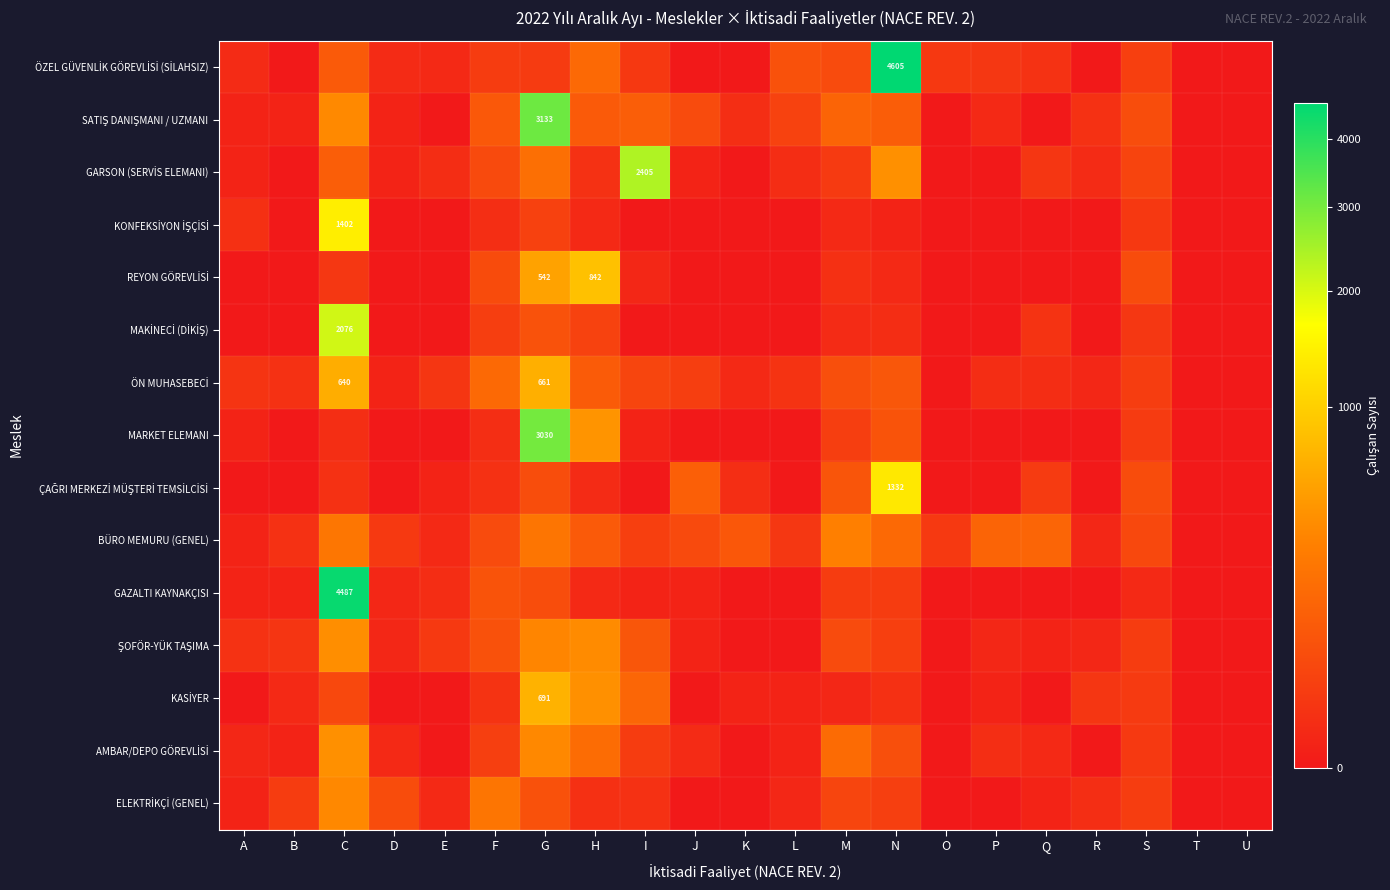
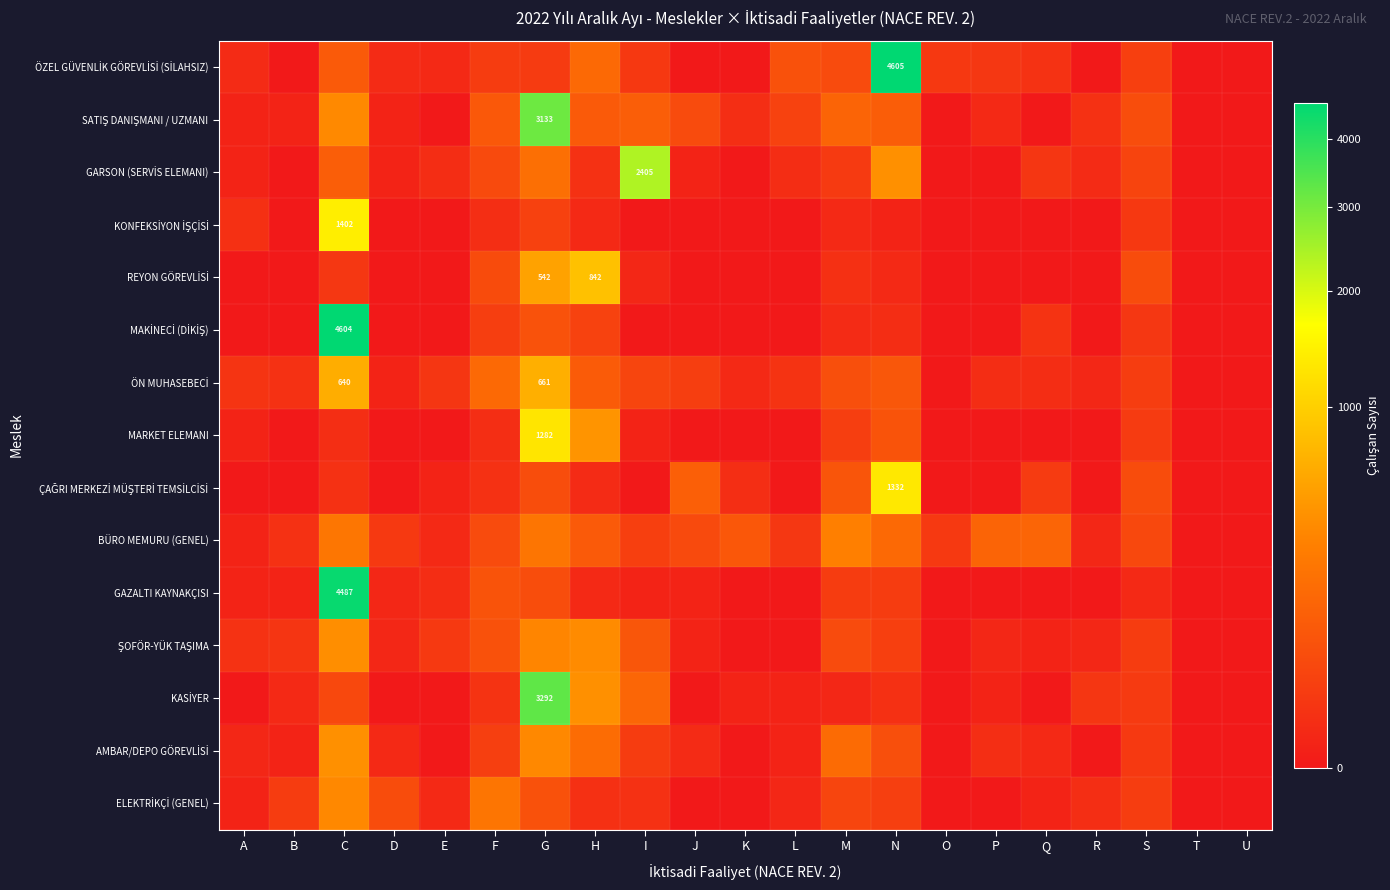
MAKİNECİ (DİKİŞ), C: 2076 -> 4604
MARKET ELEMANI, G: 3030 -> 1282
KASİYER, G: 691 -> 3292
